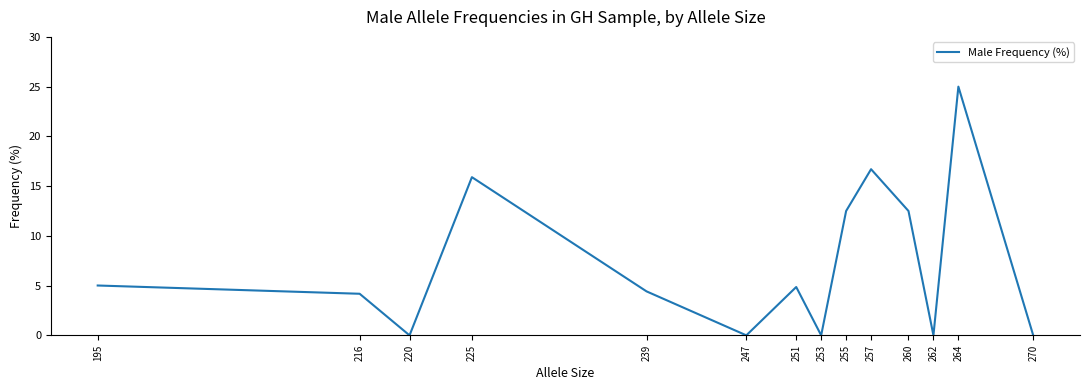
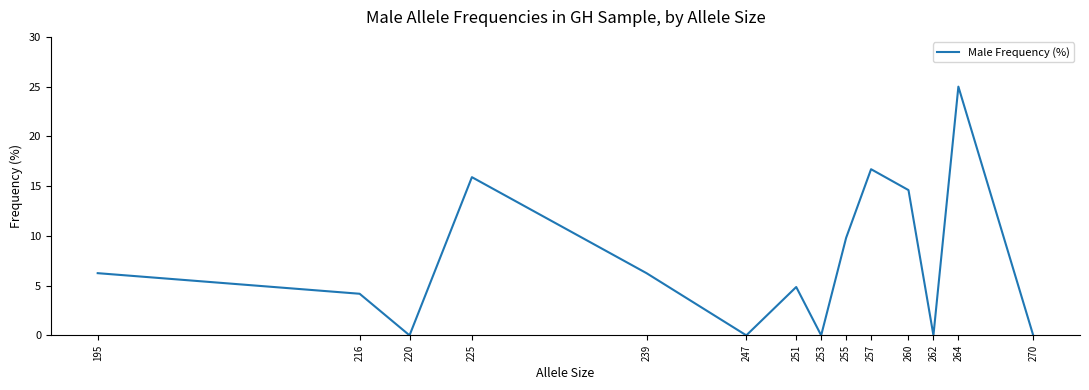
195: 5 -> 6
239: 4 -> 6
255: 13 -> 10
260: 13 -> 15
